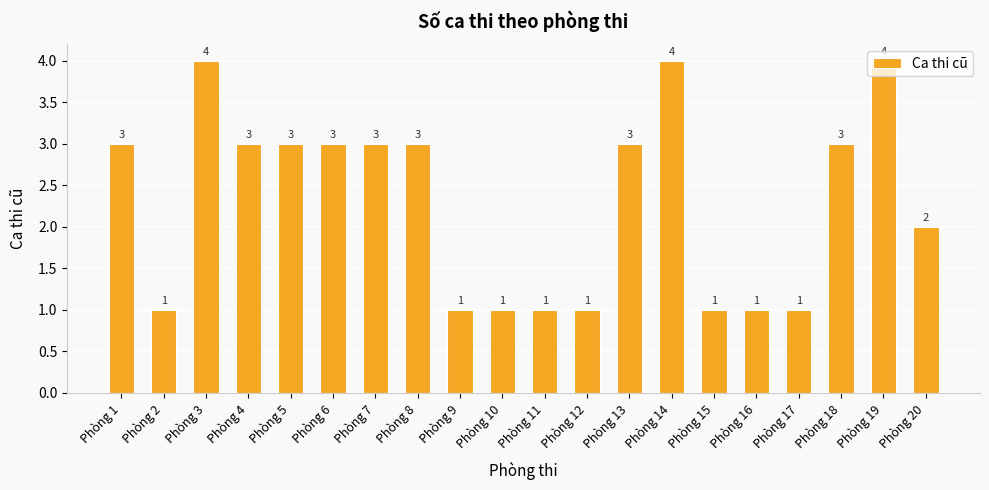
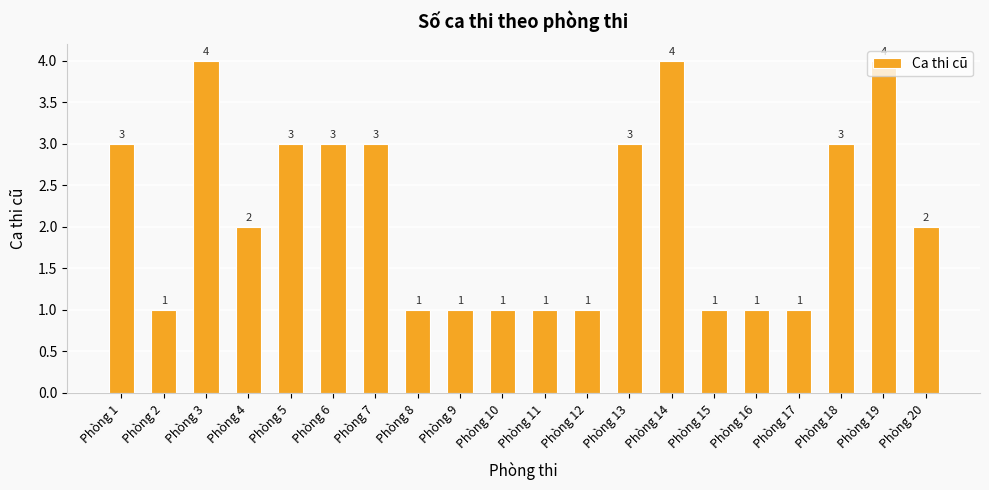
Phòng 4: 3 -> 2
Phòng 8: 3 -> 1
